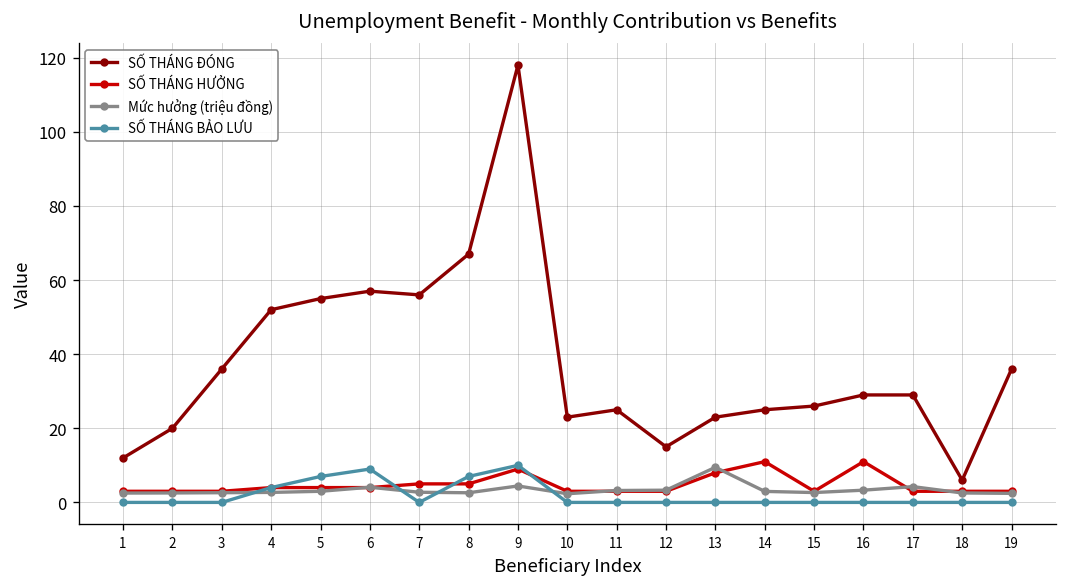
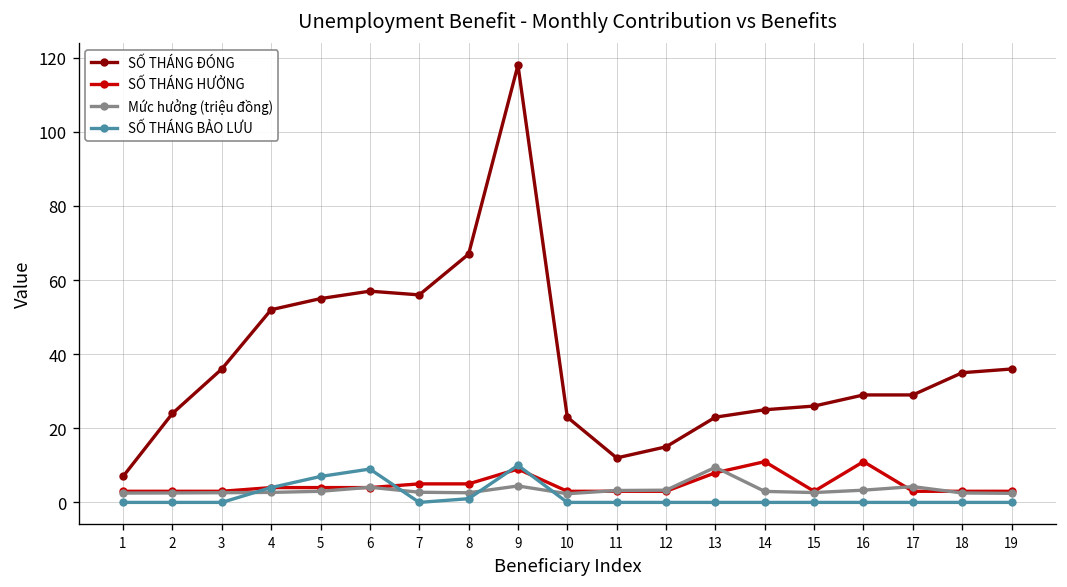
SỐ THÁNG ĐÓNG, 1: 12 -> 7
SỐ THÁNG ĐÓNG, 2: 20 -> 24
SỐ THÁNG BẢO LƯU, 8: 7 -> 1
SỐ THÁNG ĐÓNG, 11: 25 -> 12
SỐ THÁNG ĐÓNG, 18: 6 -> 35
